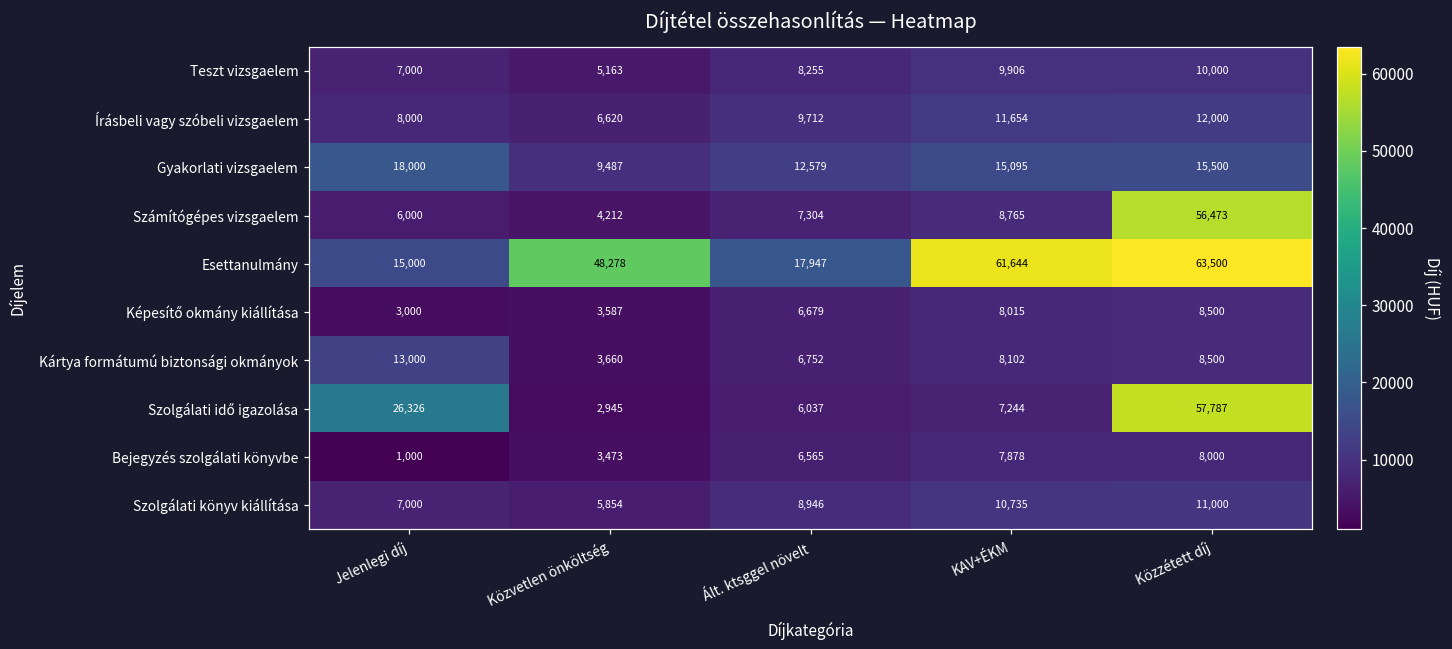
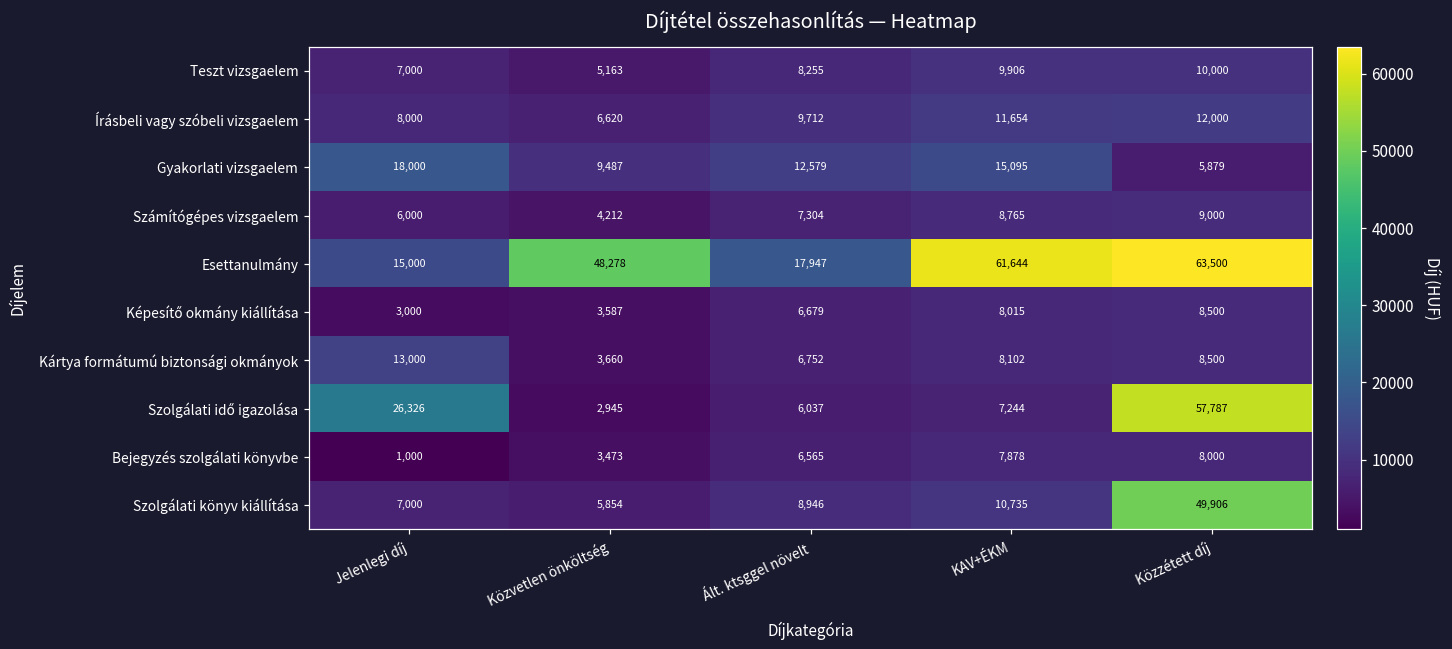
Gyakorlati vizsgaelem, Közzétett díj: 15,500 -> 5,879
Számítógépes vizsgaelem, Közzétett díj: 56,473 -> 9,000
Szolgálati könyv kiállítása, Közzétett díj: 11,000 -> 49,906
